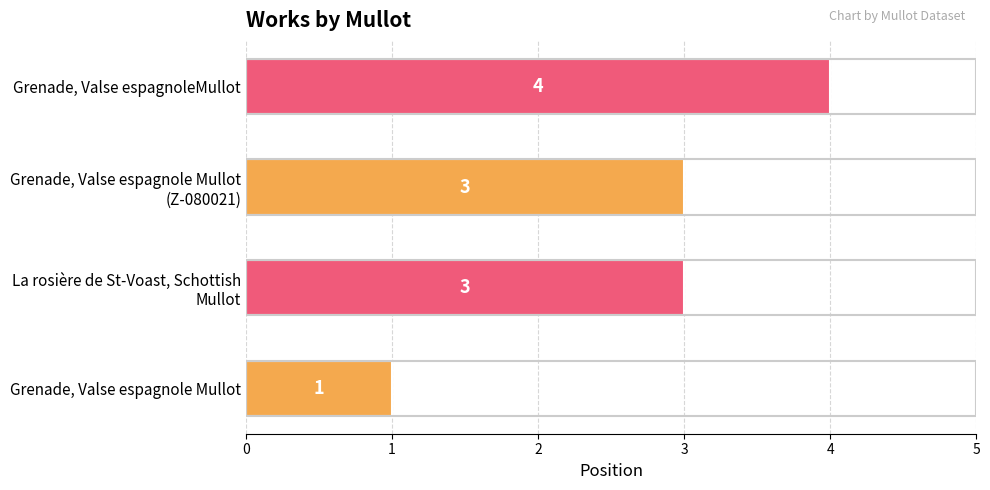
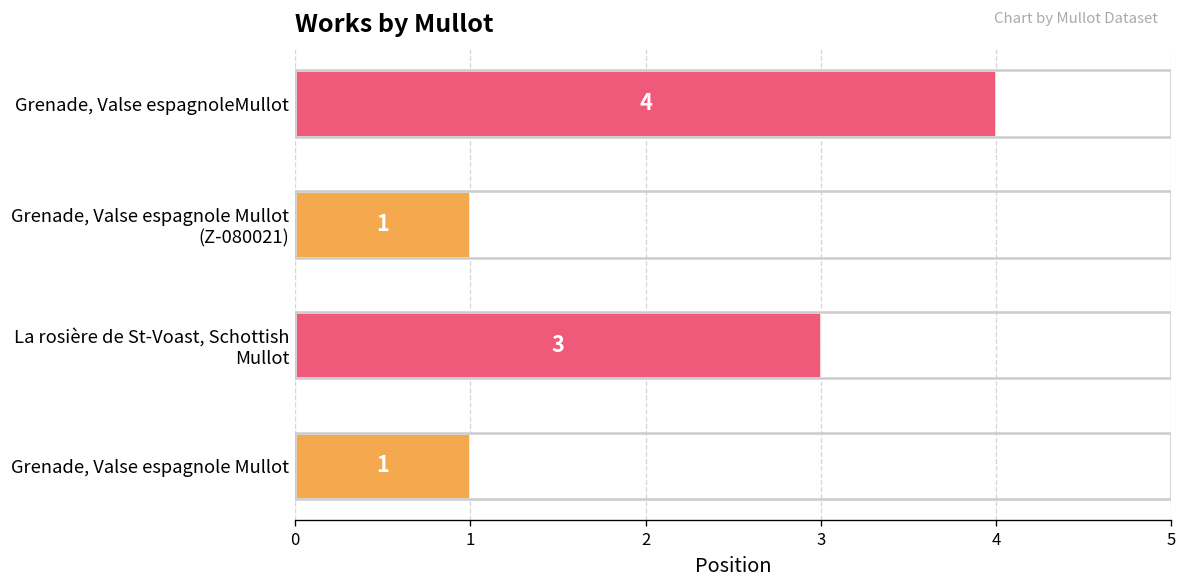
Grenade, Valse espagnole Mullot (Z-080021): 3 -> 1
